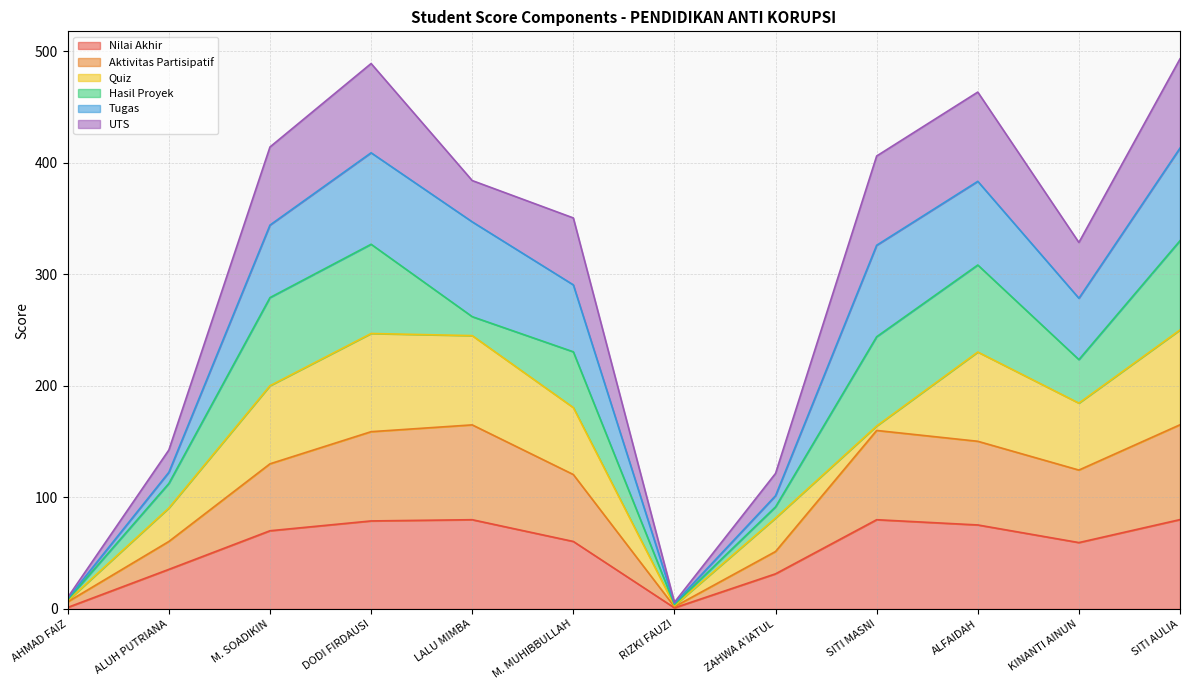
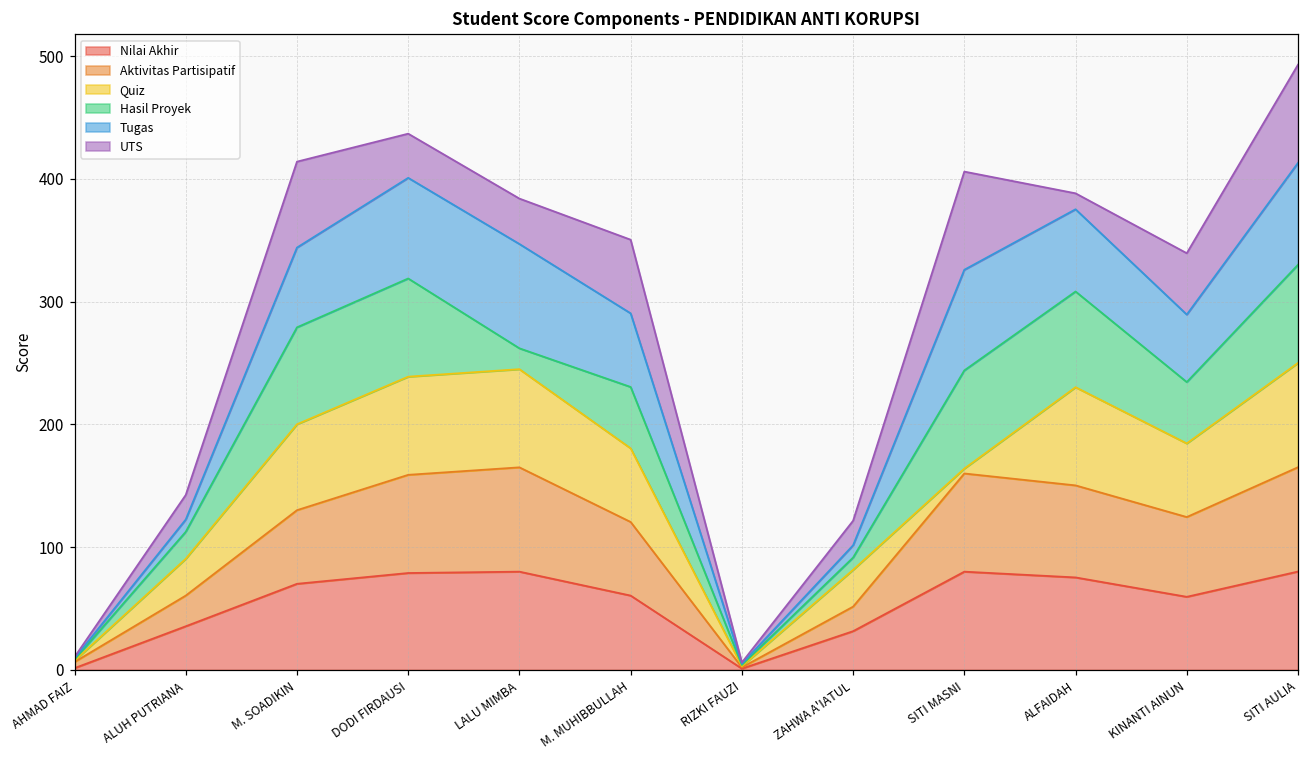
Quiz, DODI FIRDAUSI: 88 -> 80
UTS, DODI FIRDAUSI: 80 -> 36
Tugas, ALFAIDAH: 75 -> 67
UTS, ALFAIDAH: 80 -> 13
Hasil Proyek, KINANTI AINUN: 39 -> 50
